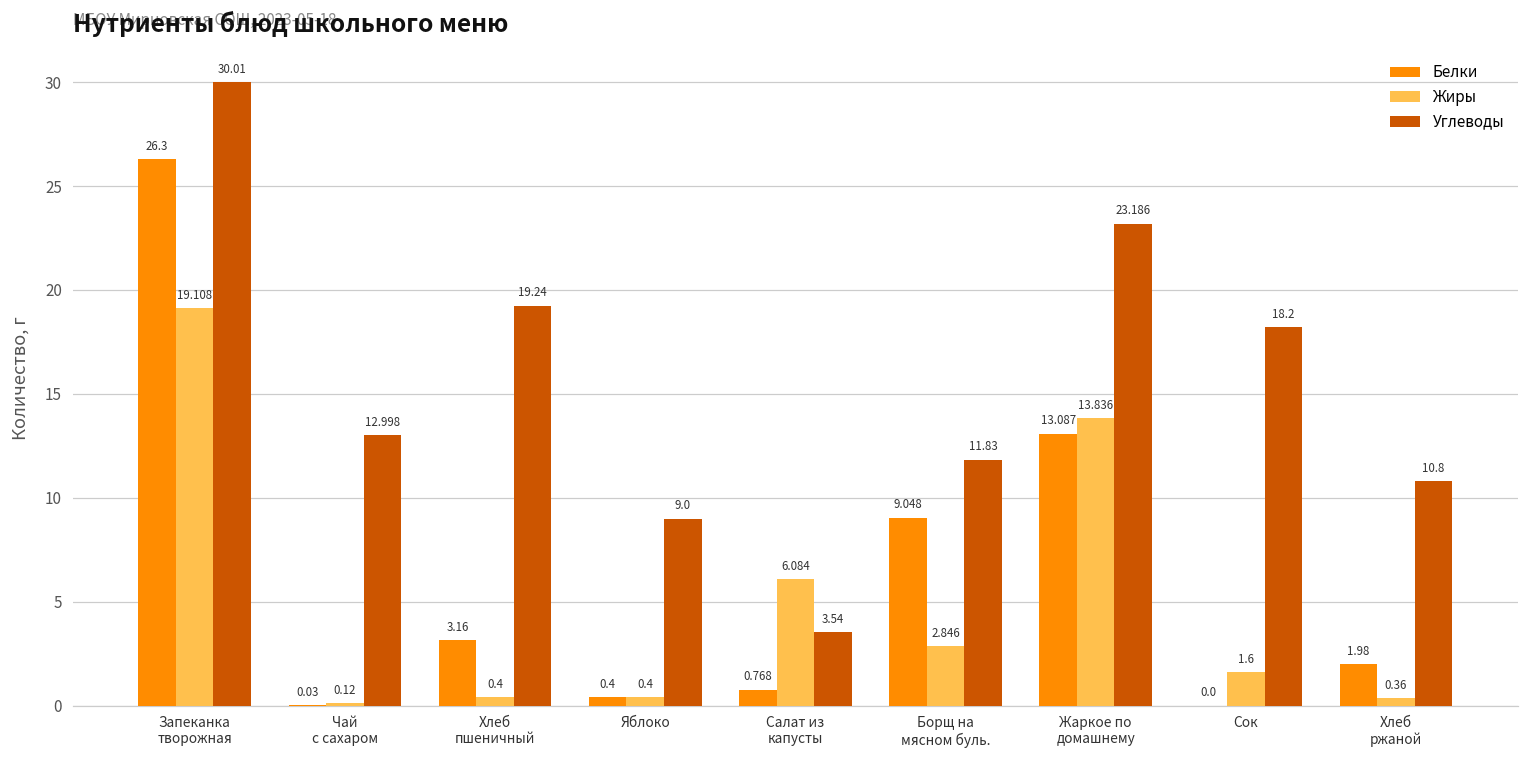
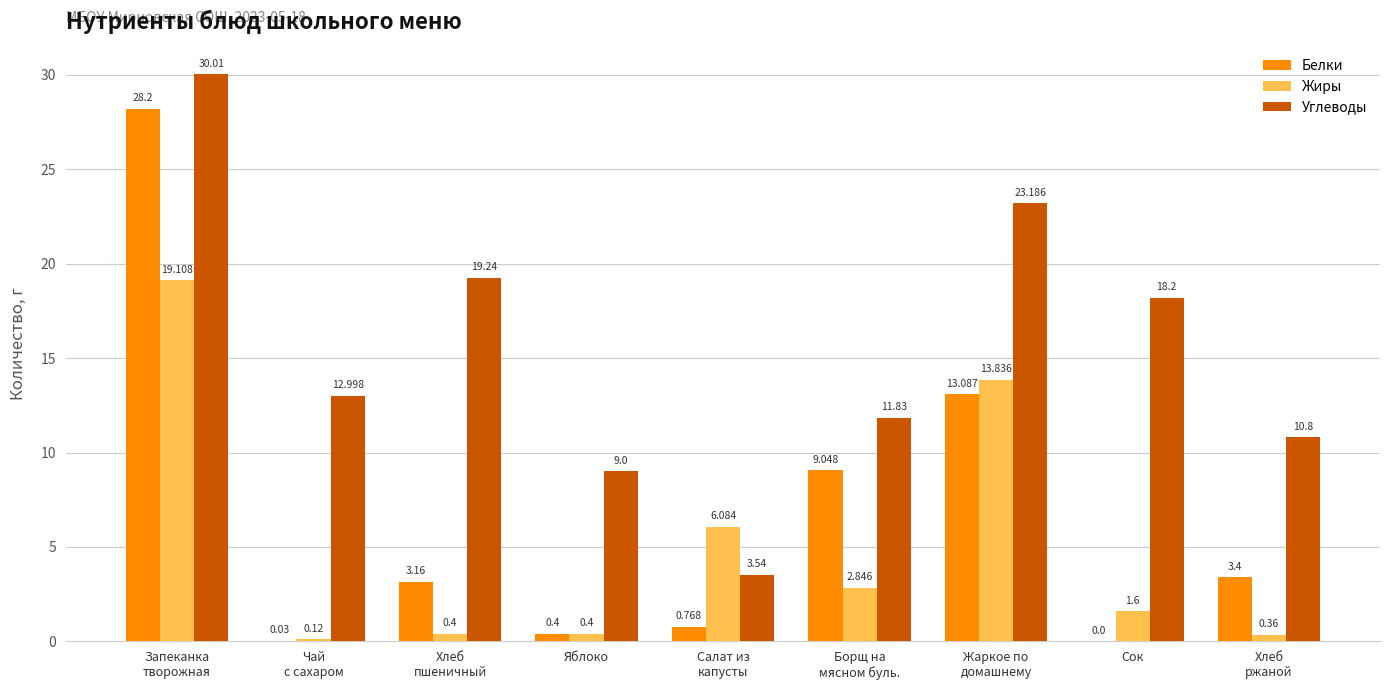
Белки, Запеканка творожная: 26.3 -> 28.2
Белки, Хлеб ржаной: 1.98 -> 3.4
